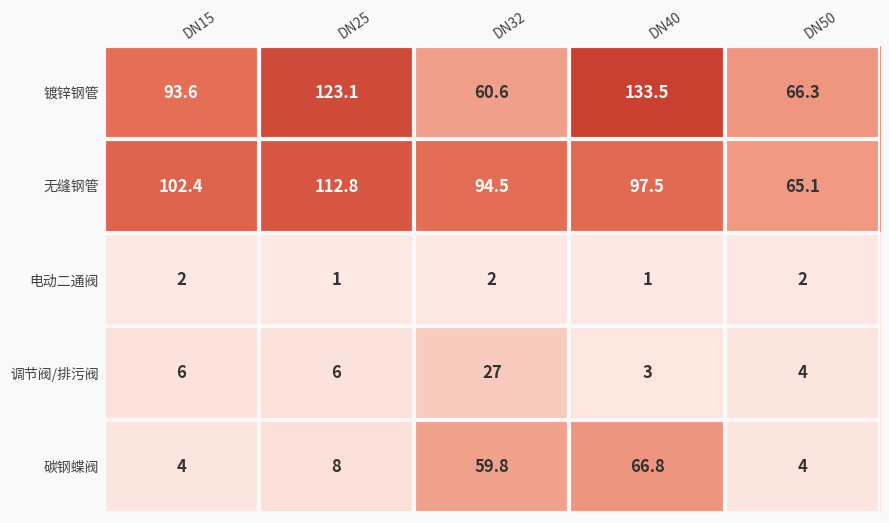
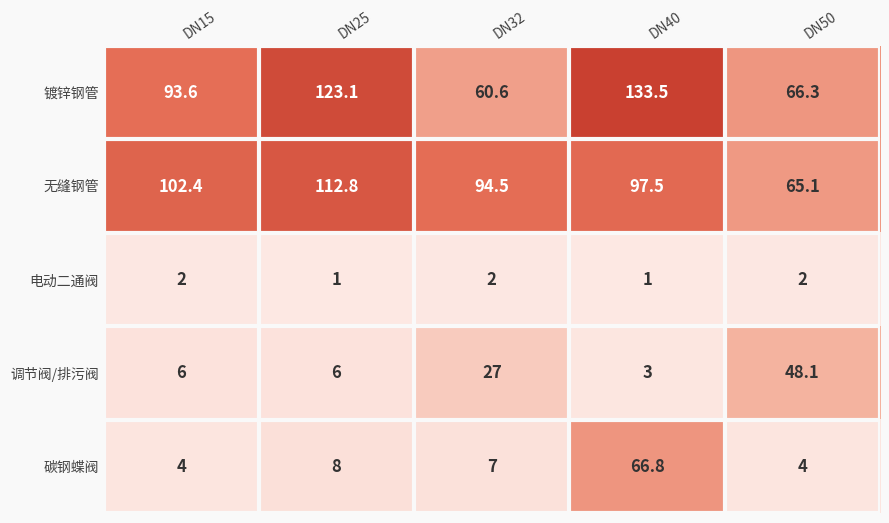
调节阀/排污阀, DN50: 4 -> 48.1
碳钢蝶阀, DN32: 59.8 -> 7
